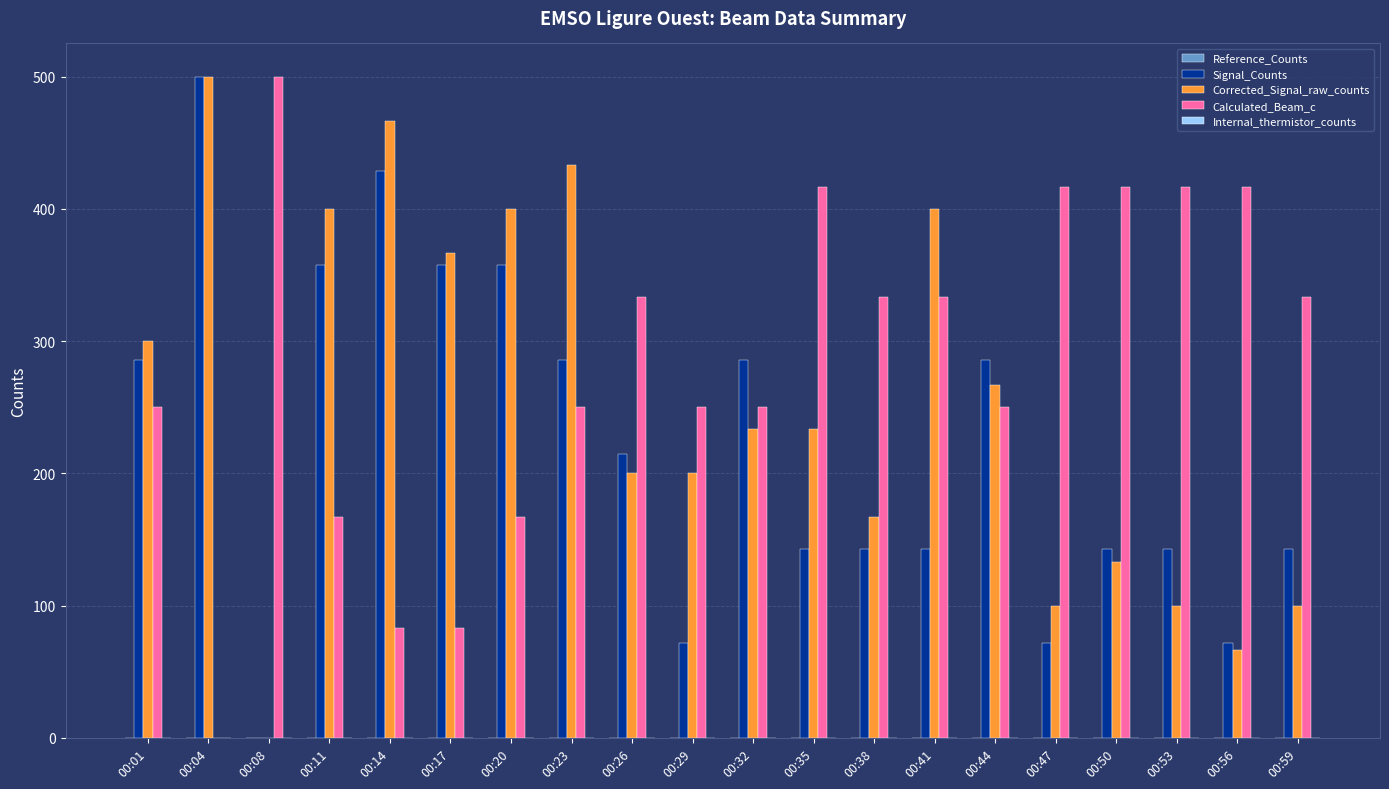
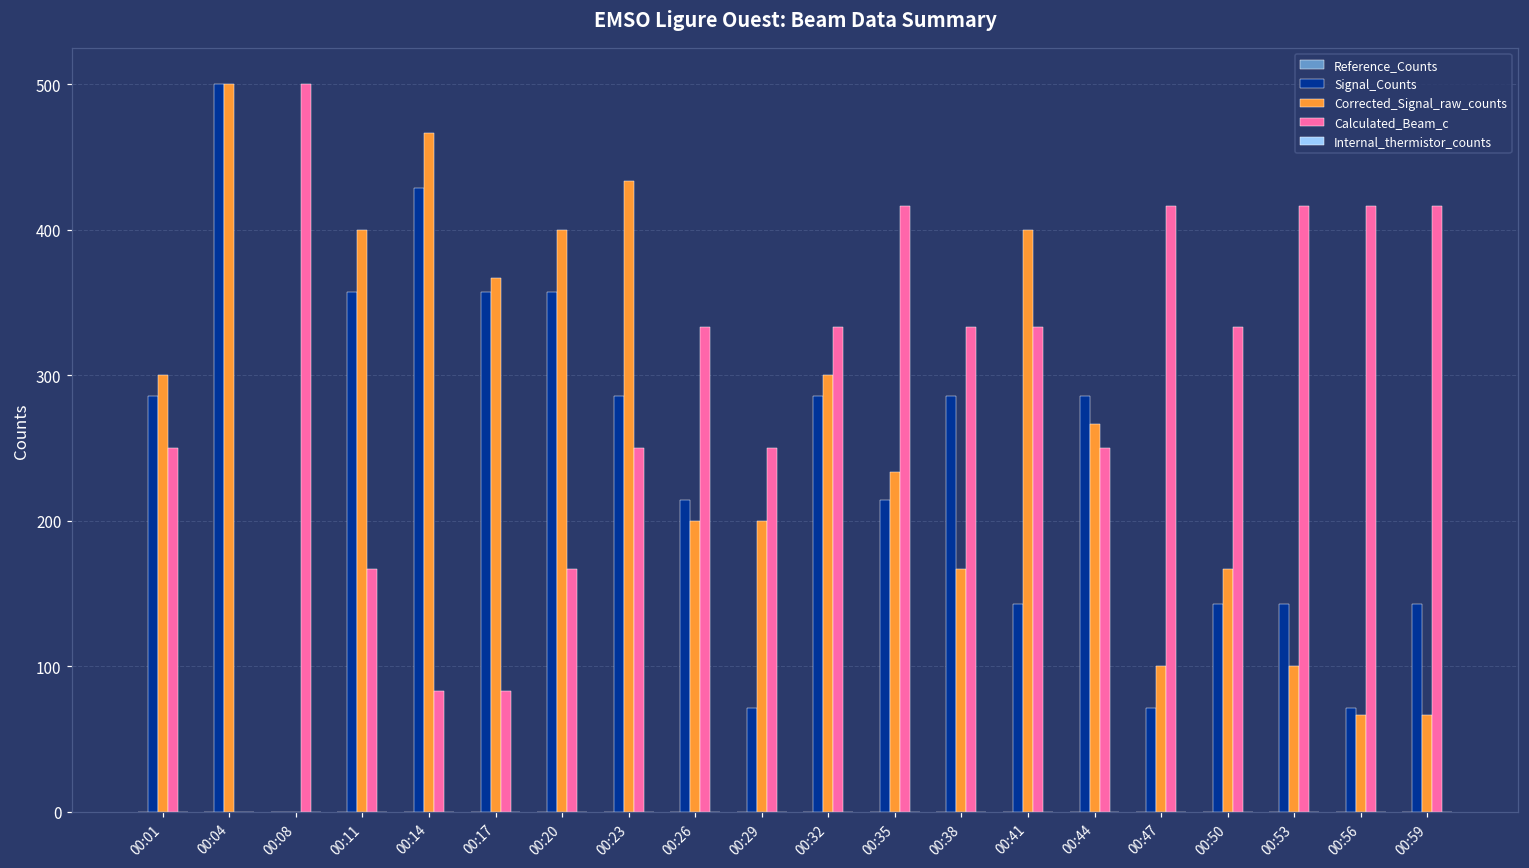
Corrected_Signal_raw_counts, 00:32: 233 -> 300
Calculated_Beam_c, 00:32: 250 -> 333
Signal_Counts, 00:35: 143 -> 214
Signal_Counts, 00:38: 143 -> 286
Corrected_Signal_raw_counts, 00:50: 133 -> 167
Calculated_Beam_c, 00:50: 417 -> 333
Corrected_Signal_raw_counts, 00:59: 100 -> 67
Calculated_Beam_c, 00:59: 333 -> 417
